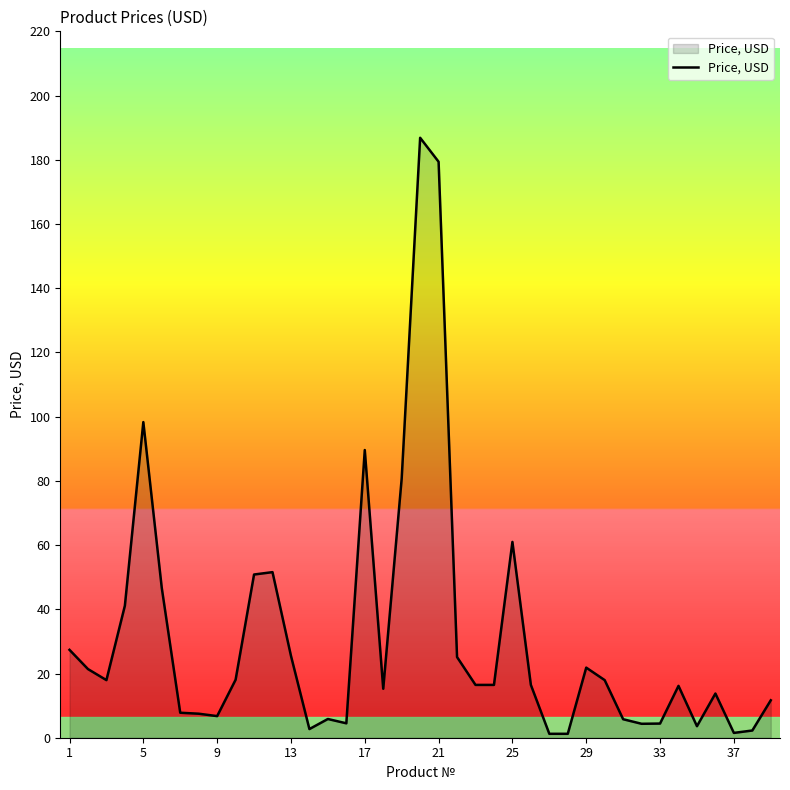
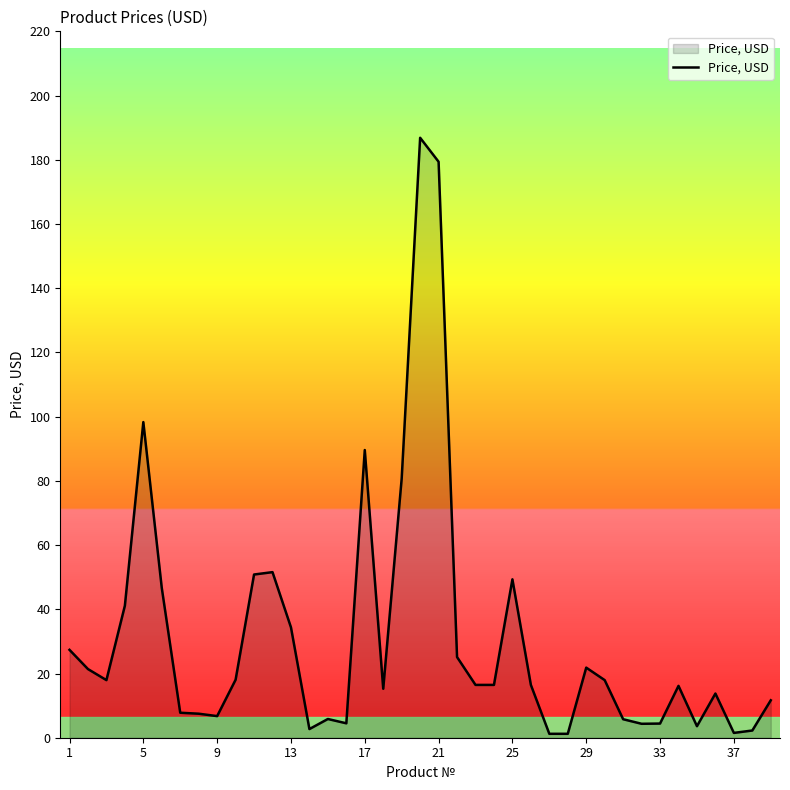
13: 26 -> 34
25: 61 -> 49
